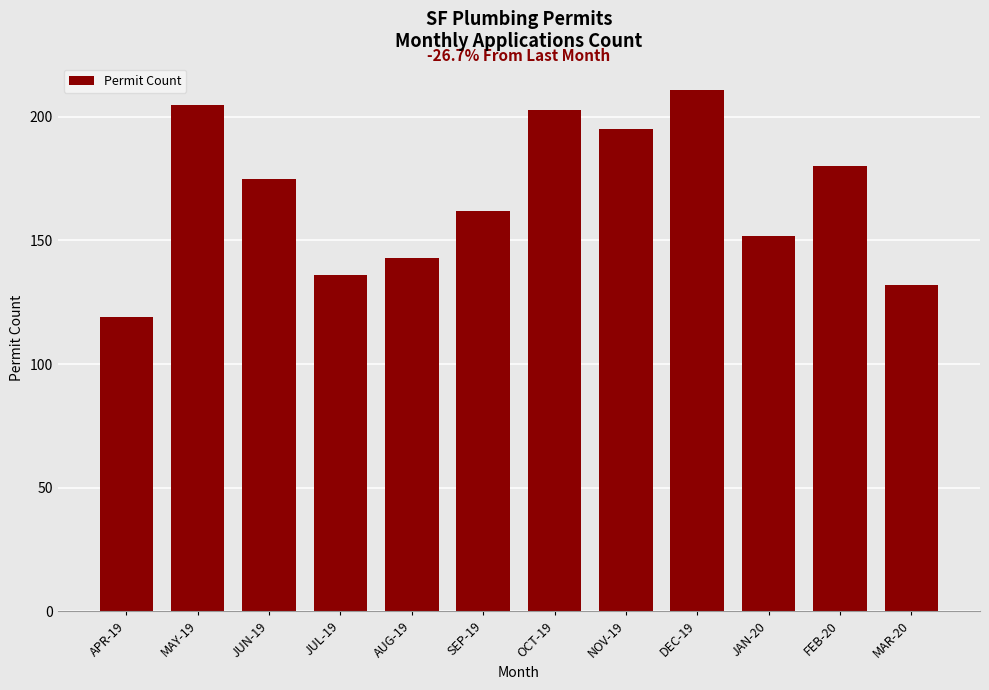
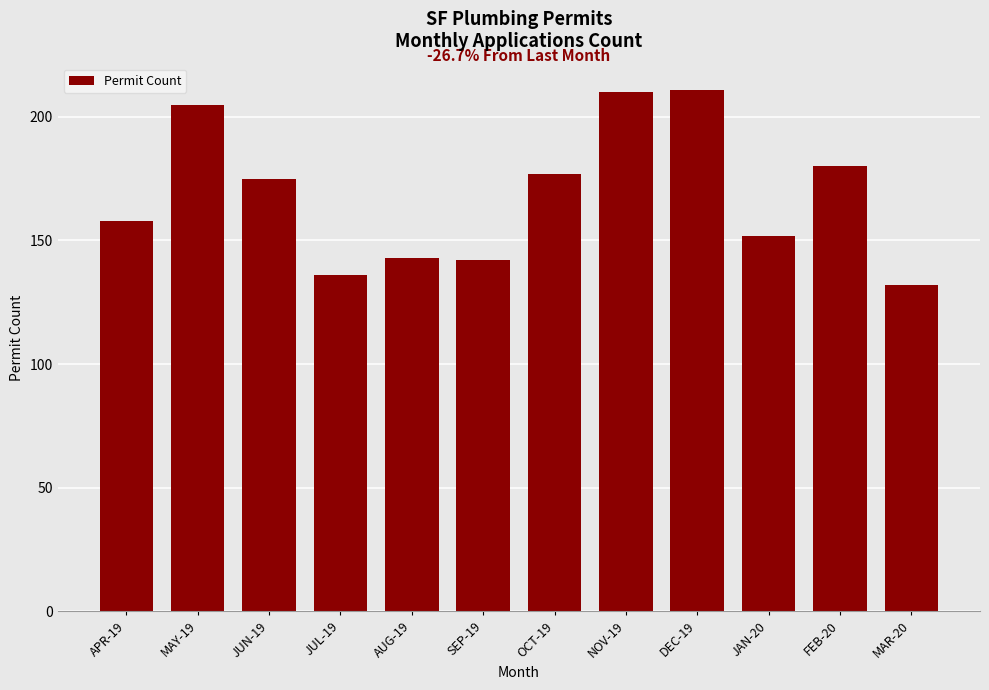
APR-19: 119 -> 158
SEP-19: 162 -> 142
OCT-19: 203 -> 177
NOV-19: 195 -> 210
